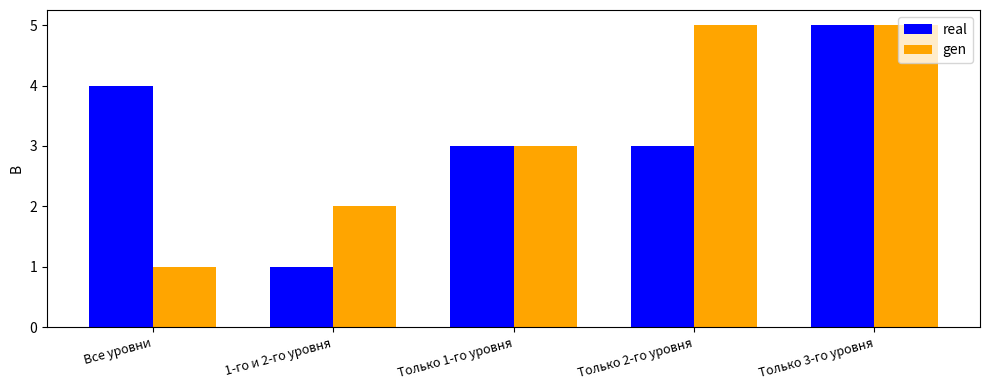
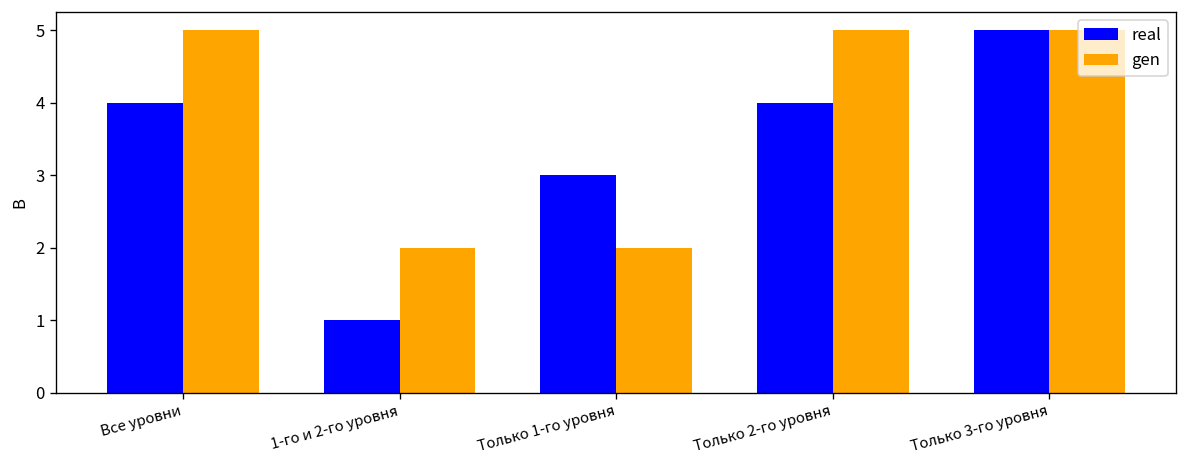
gen, Все уровни: 1 -> 5
gen, Только 1-го уровня: 3 -> 2
real, Только 2-го уровня: 3 -> 4
